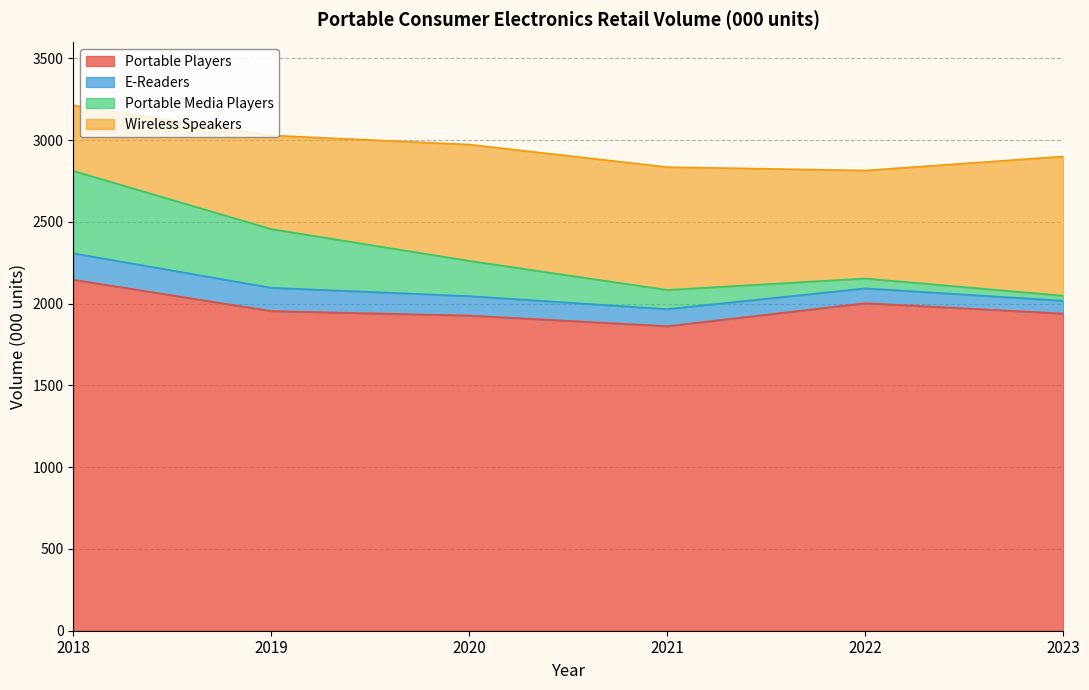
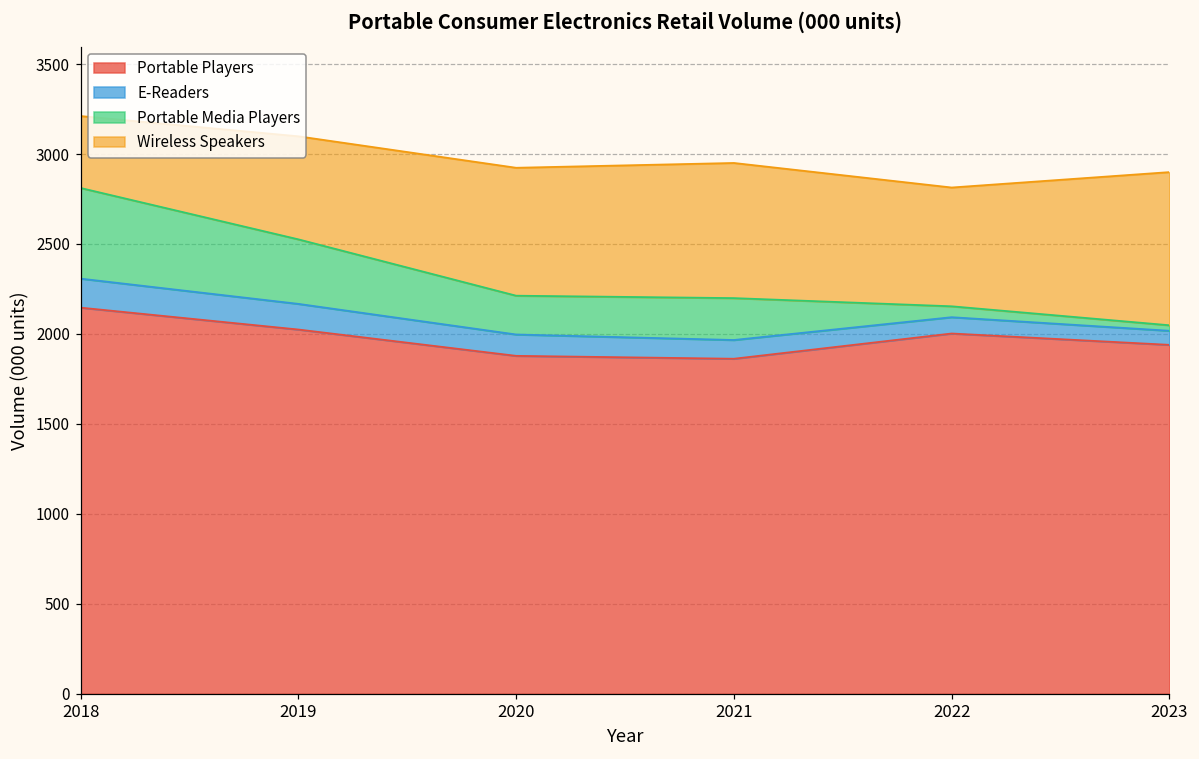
Portable Players, 2019: 1950 -> 2020
Portable Players, 2020: 1930 -> 1880
Portable Media Players, 2021: 120 -> 230
